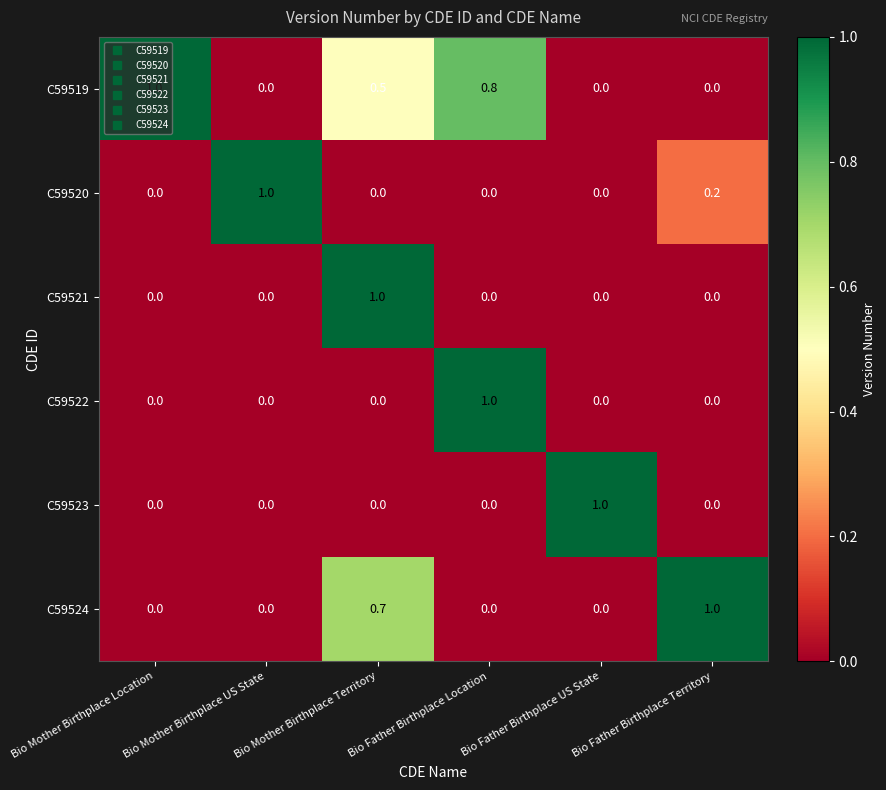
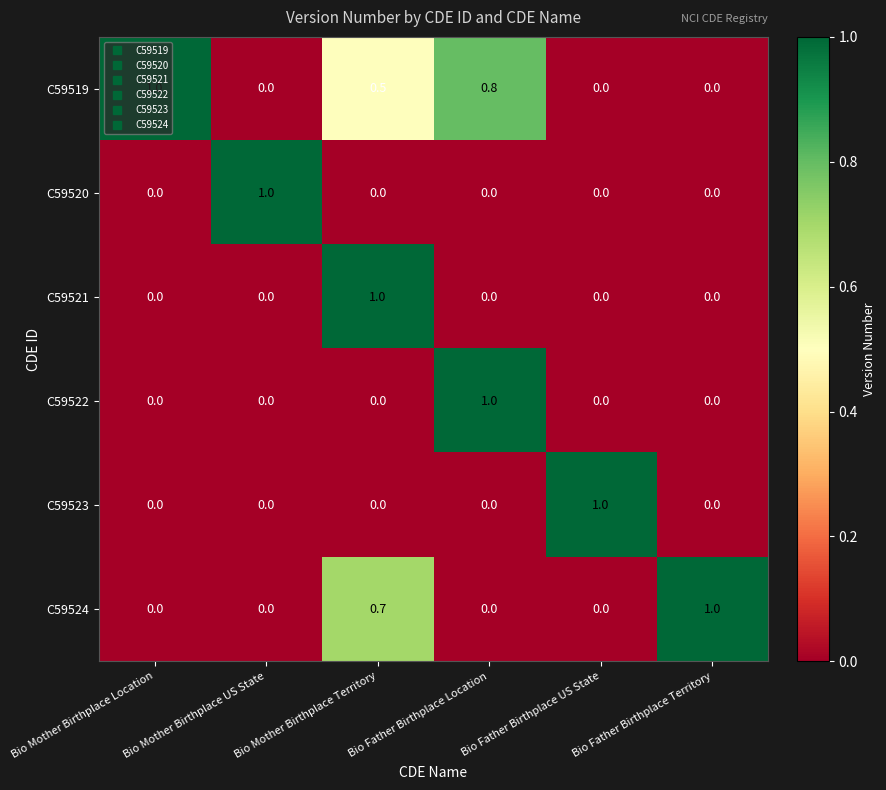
C59520, Bio Father Birthplace Territory: 0.2 -> 0.0
